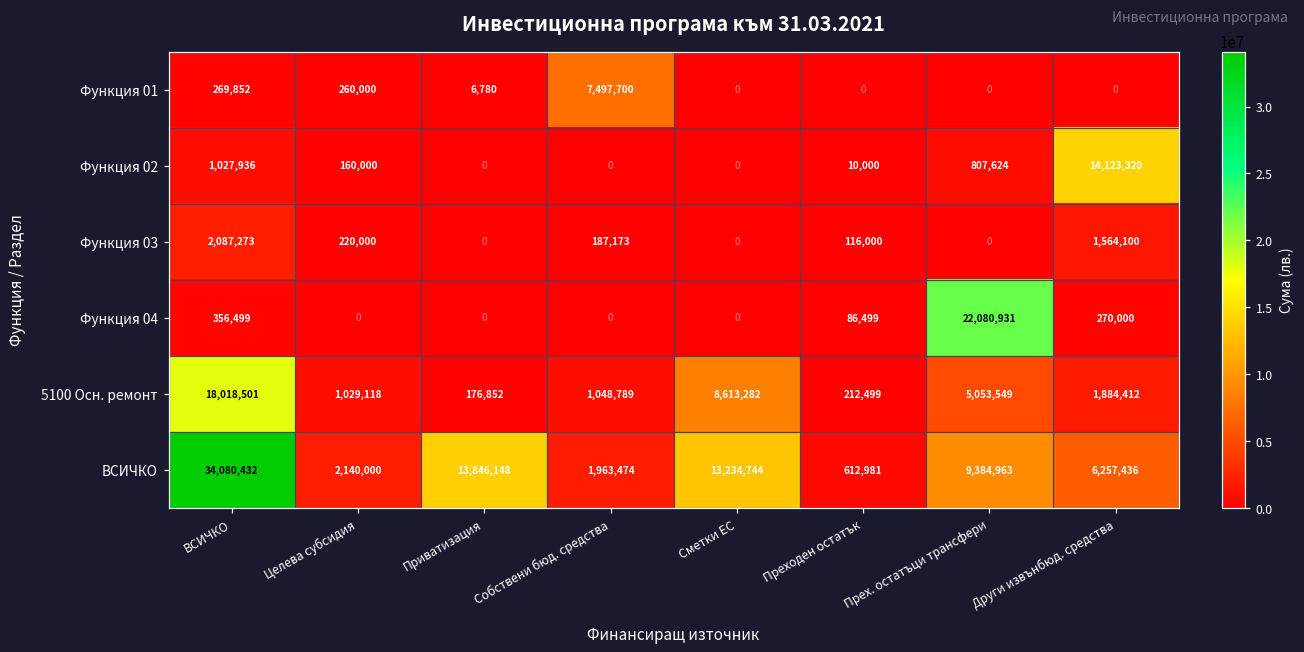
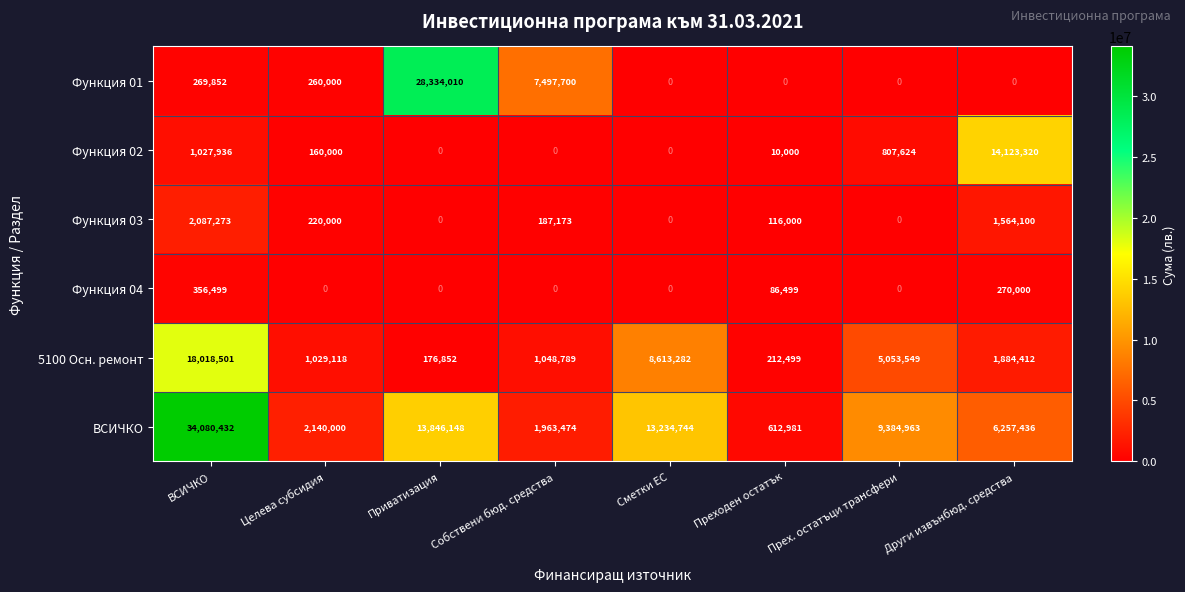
Функция 01, Приватизация: 6,780 -> 28,334,010
Функция 04, Прех. остатъци трансфери: 22,080,931 -> 0
